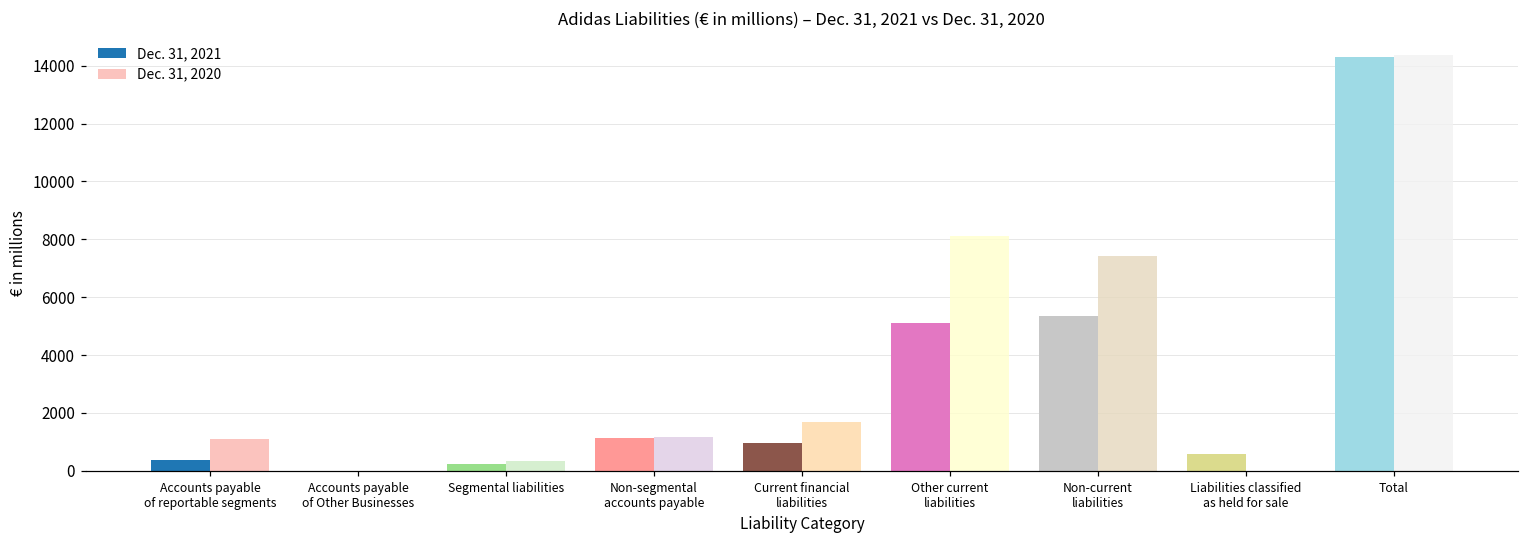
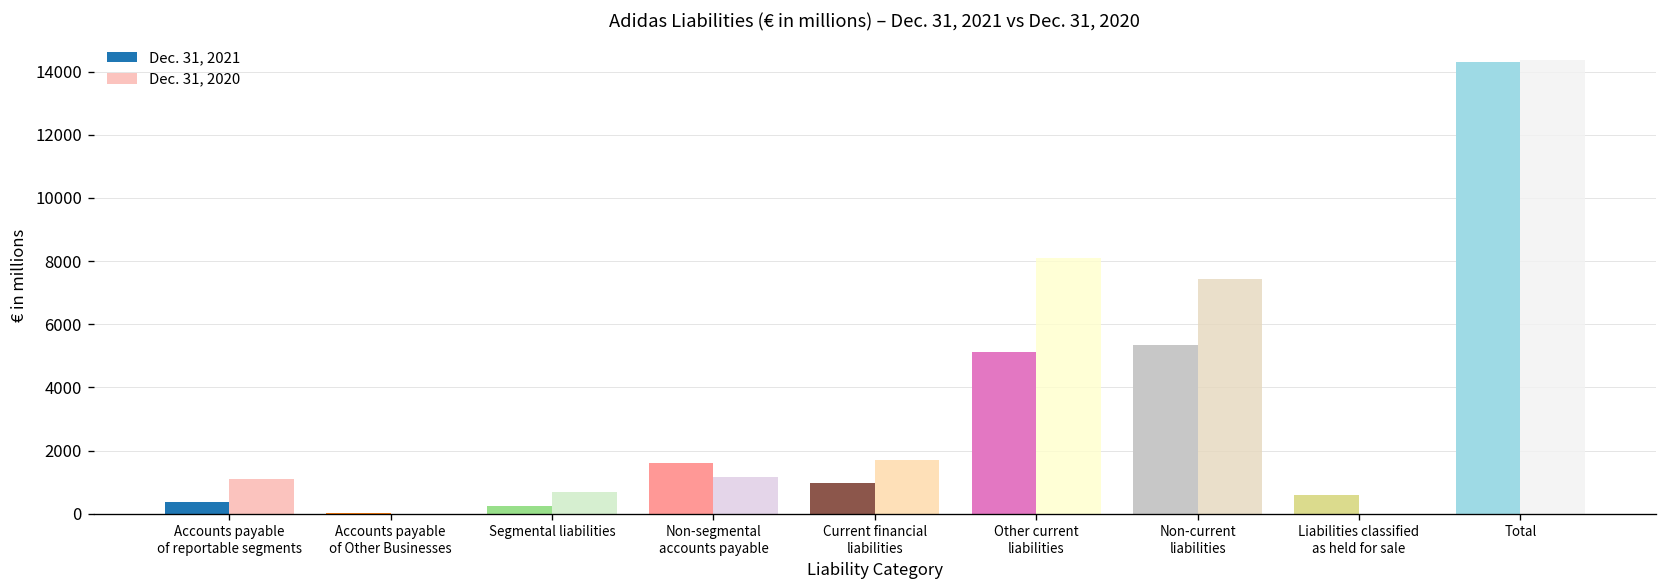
Dec. 31, 2020, Segmental liabilities: 300 -> 700
Dec. 31, 2021, Non-segmental accounts payable: 1100 -> 1600
